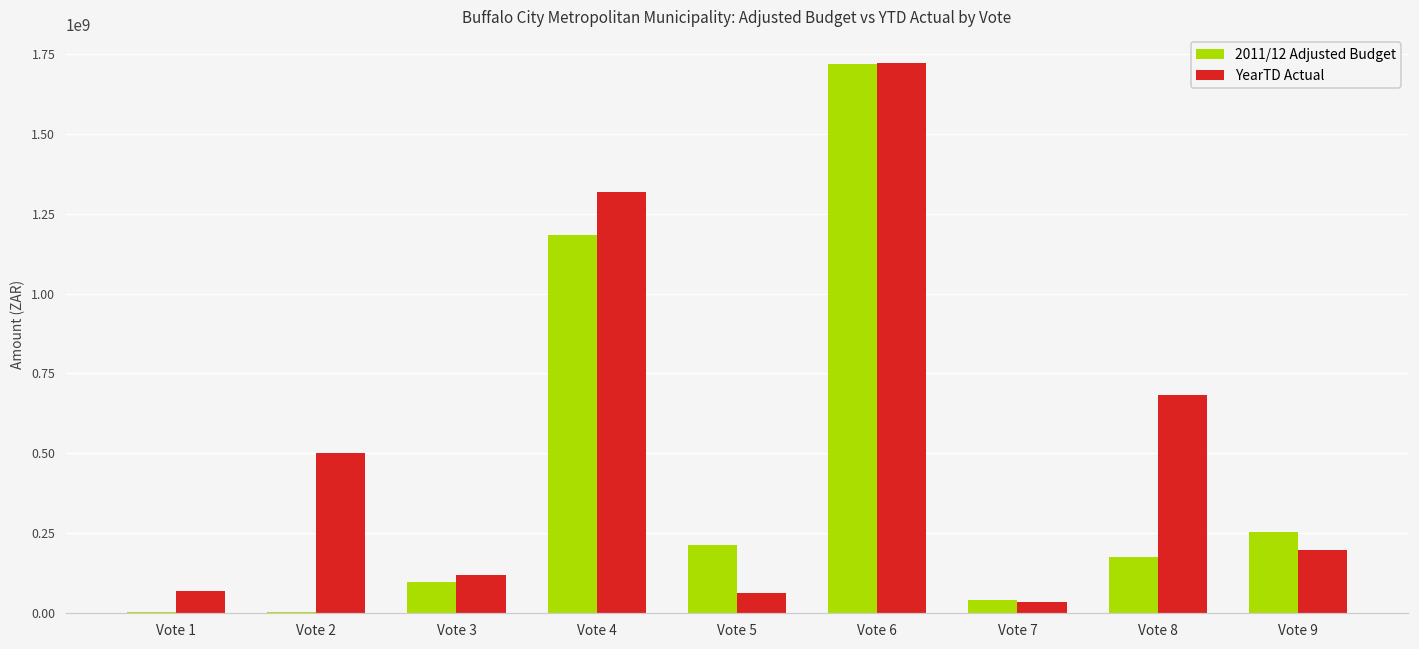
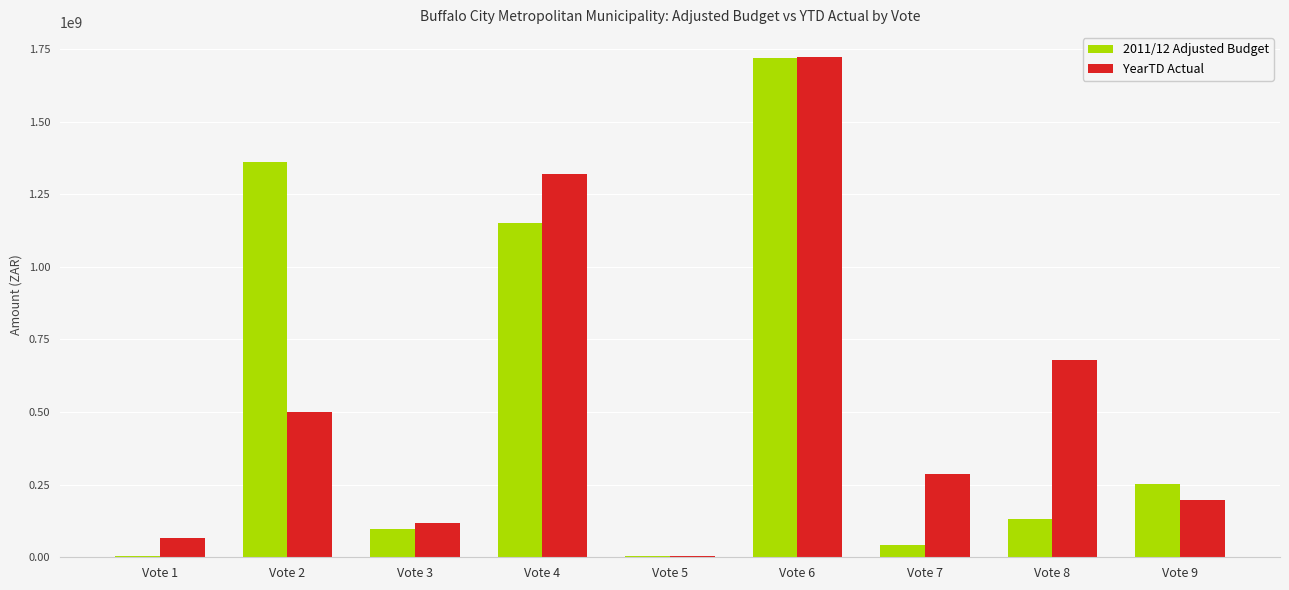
2011/12 Adjusted Budget, Vote 2: 0 -> 1360000000
2011/12 Adjusted Budget, Vote 4: 1180000000 -> 1150000000
2011/12 Adjusted Budget, Vote 5: 210000000 -> 0
YearTD Actual, Vote 5: 60000000 -> 0
YearTD Actual, Vote 7: 30000000 -> 290000000
2011/12 Adjusted Budget, Vote 8: 170000000 -> 130000000
